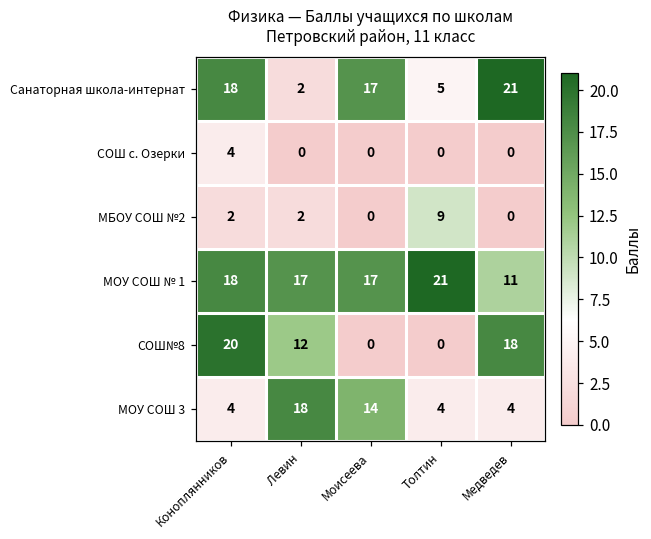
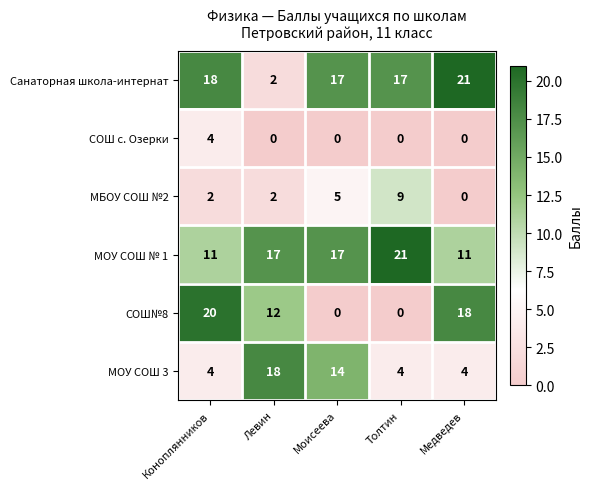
Санаторная школа-интернат, Толтин: 5 -> 17
МБОУ СОШ №2, Моисеева: 0 -> 5
МОУ СОШ № 1, Коноплянников: 18 -> 11
